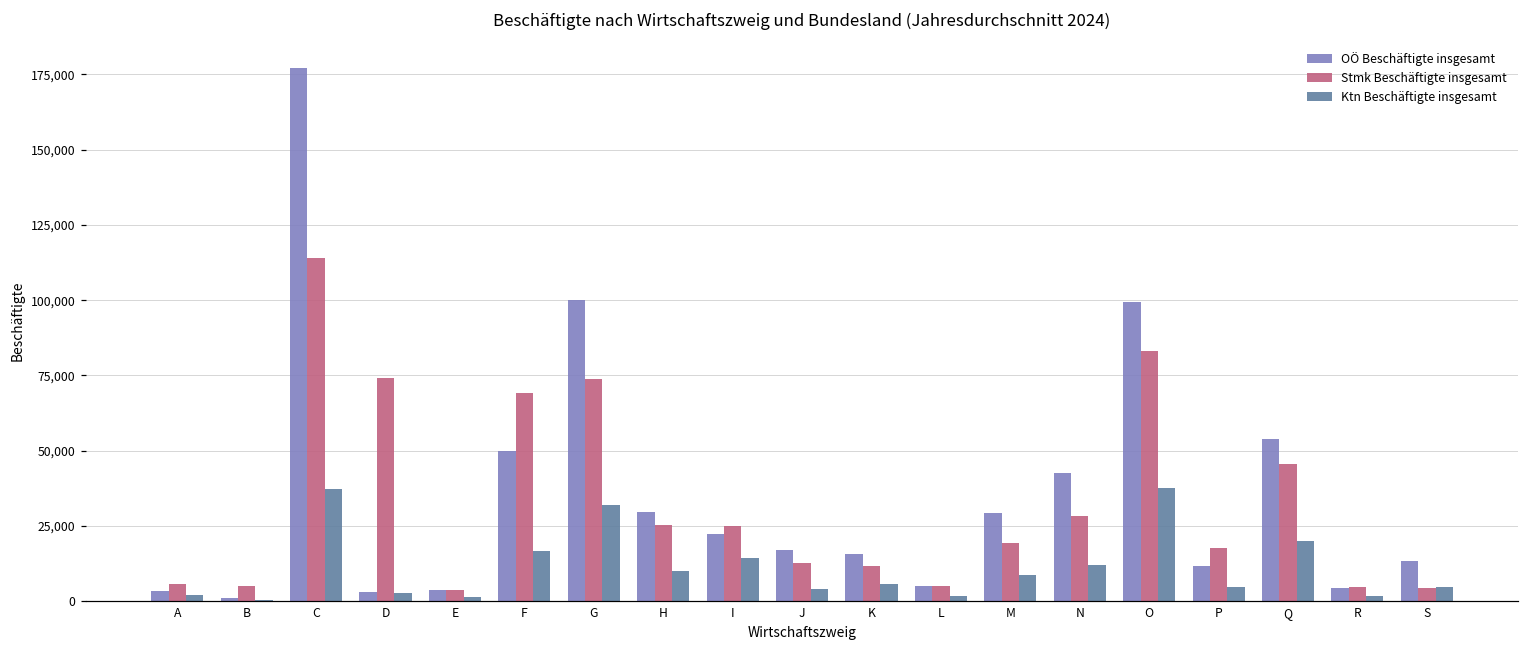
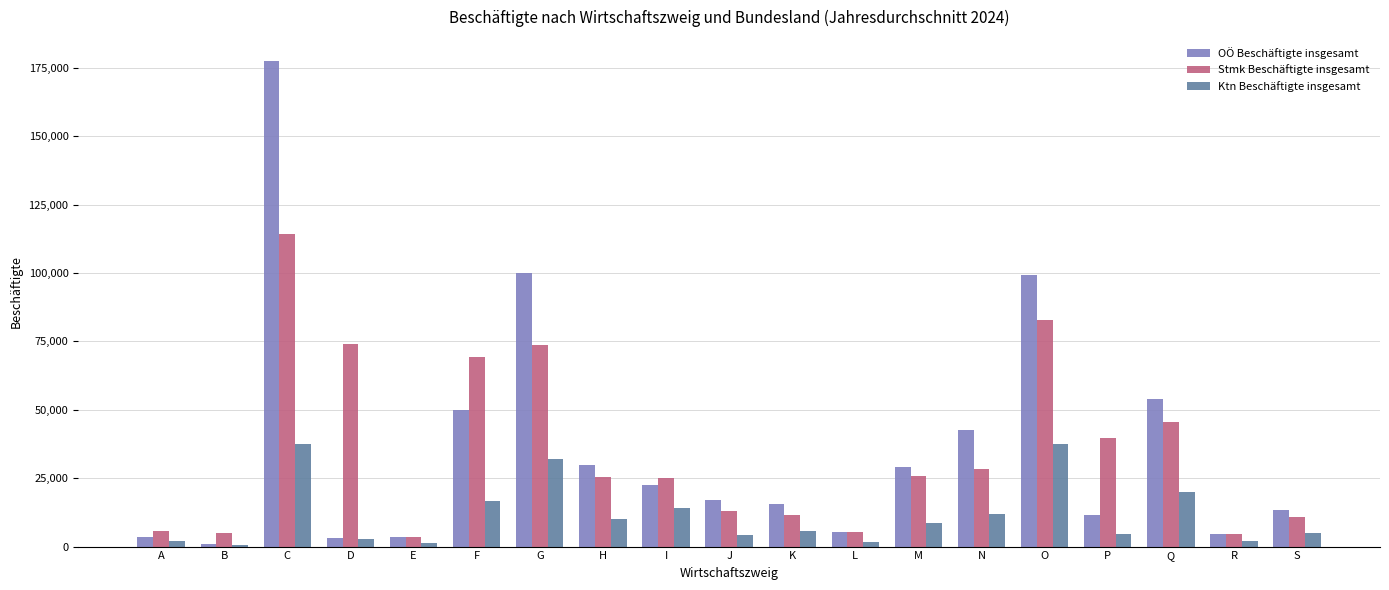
Stmk Beschäftigte insgesamt, M: 19,000 -> 26,000
Stmk Beschäftigte insgesamt, P: 18,000 -> 40,000
Stmk Beschäftigte insgesamt, S: 5,000 -> 11,000
